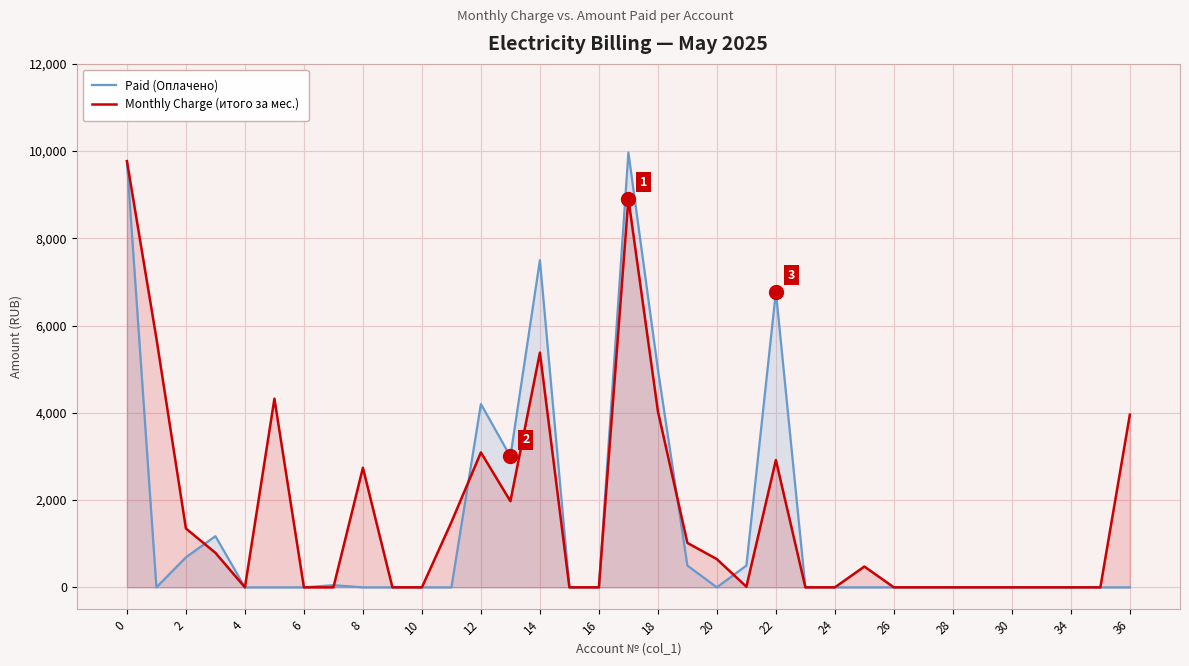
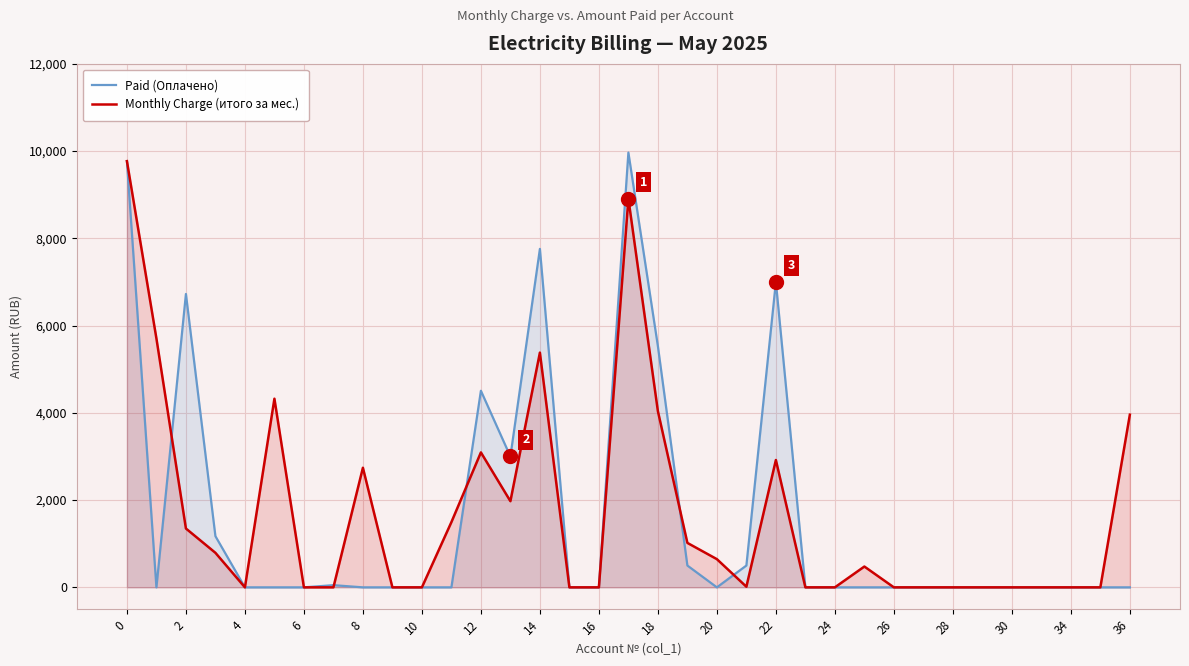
Paid (Оплачено), 2: 700 -> 6,700
Paid (Оплачено), 12: 4,200 -> 4,500
Paid (Оплачено), 14: 7,500 -> 7,800
Paid (Оплачено), 18: 5,000 -> 5,500
Paid (Оплачено), 22: 6,800 -> 7,000
